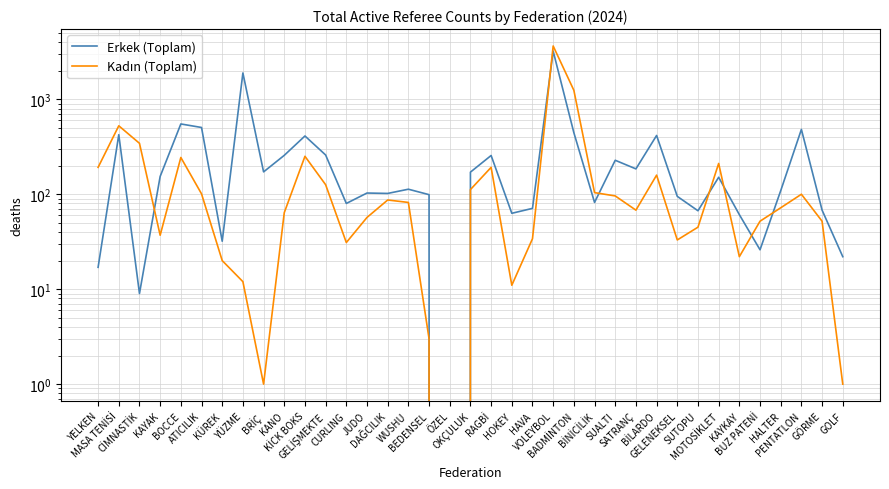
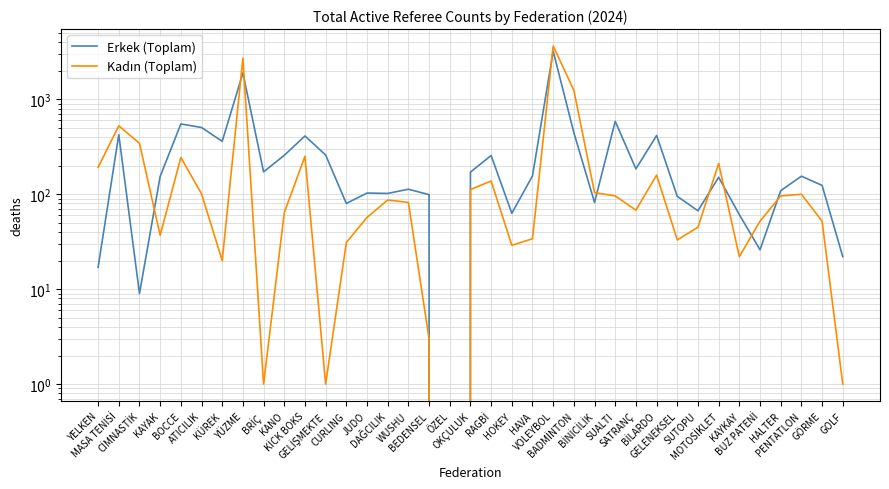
Erkek (Toplam), KÜREK: 32 -> 360
Kadın (Toplam), YÜZME: 12 -> 2700
Kadın (Toplam), GELİŞMEKTE: 130 -> 1
Kadın (Toplam), RAGBİ: 190 -> 140
Kadın (Toplam), HOKEY: 11 -> 29
Erkek (Toplam), HAVA: 70 -> 160
Erkek (Toplam), SUALTI: 230 -> 600
Kadın (Toplam), HALTER: 70 -> 100
Erkek (Toplam), PENTATLON: 500 -> 160
Erkek (Toplam), GÖRME: 70 -> 120
